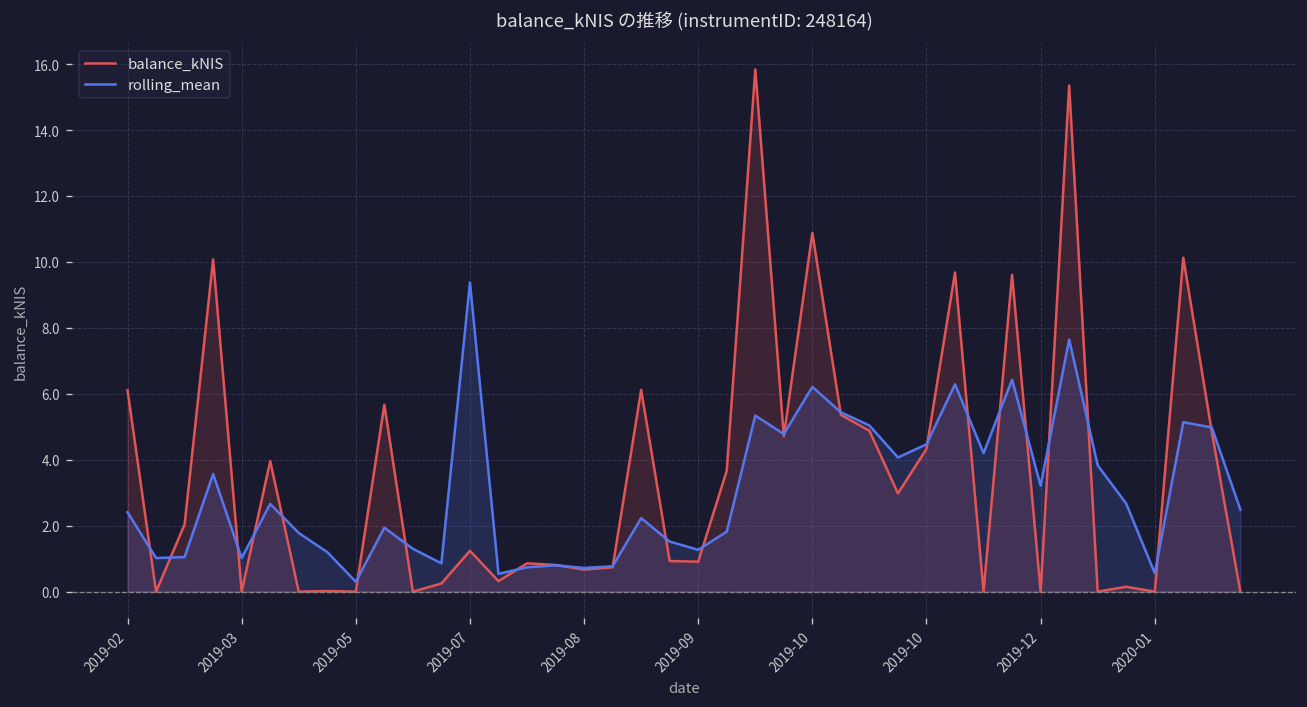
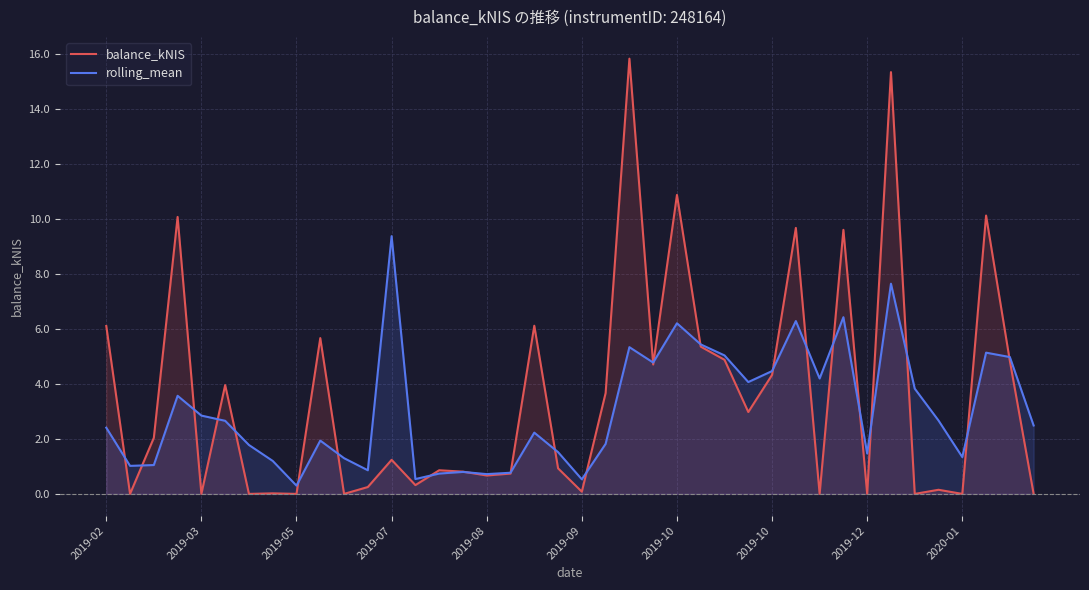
rolling_mean, 2019-03: 1.0 -> 2.9
balance_kNIS, 2019-09: 0.9 -> 0.1
rolling_mean, 2019-09: 1.3 -> 0.5
rolling_mean, 2019-12: 3.2 -> 1.5
rolling_mean, 2020-01: 0.6 -> 1.3
